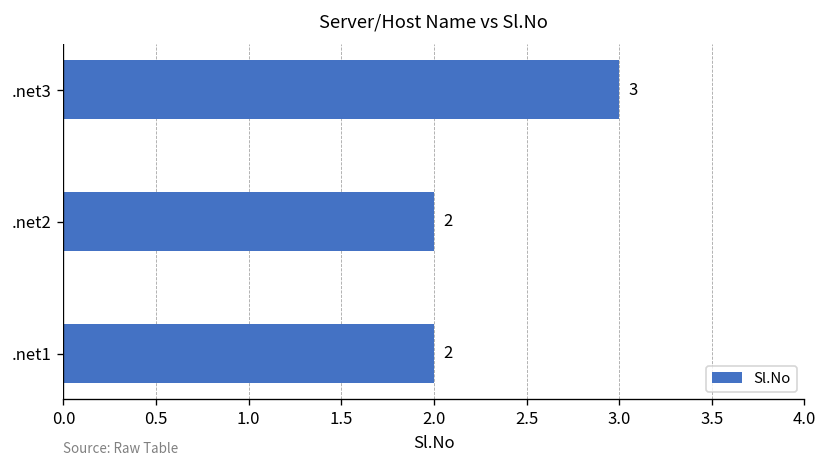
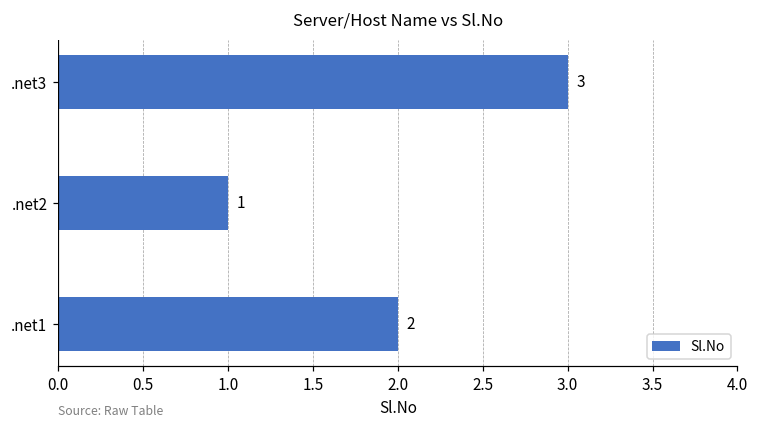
.net2: 2 -> 1
